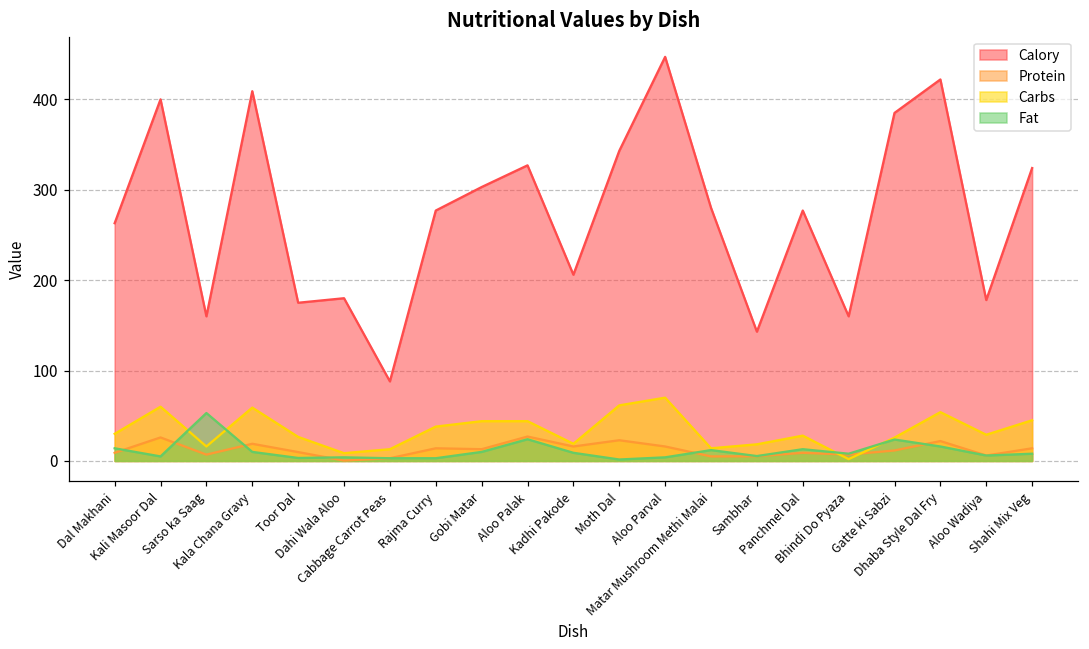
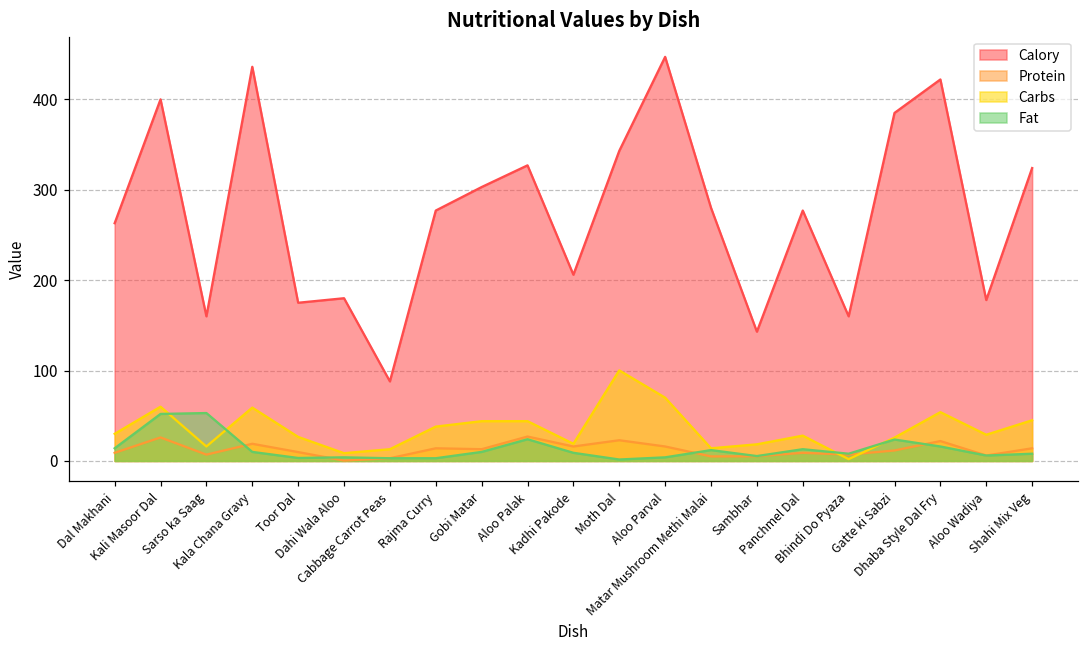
Fat, Kali Masoor Dal: 10 -> 50
Calory, Kala Chana Gravy: 410 -> 440
Carbs, Moth Dal: 60 -> 100
